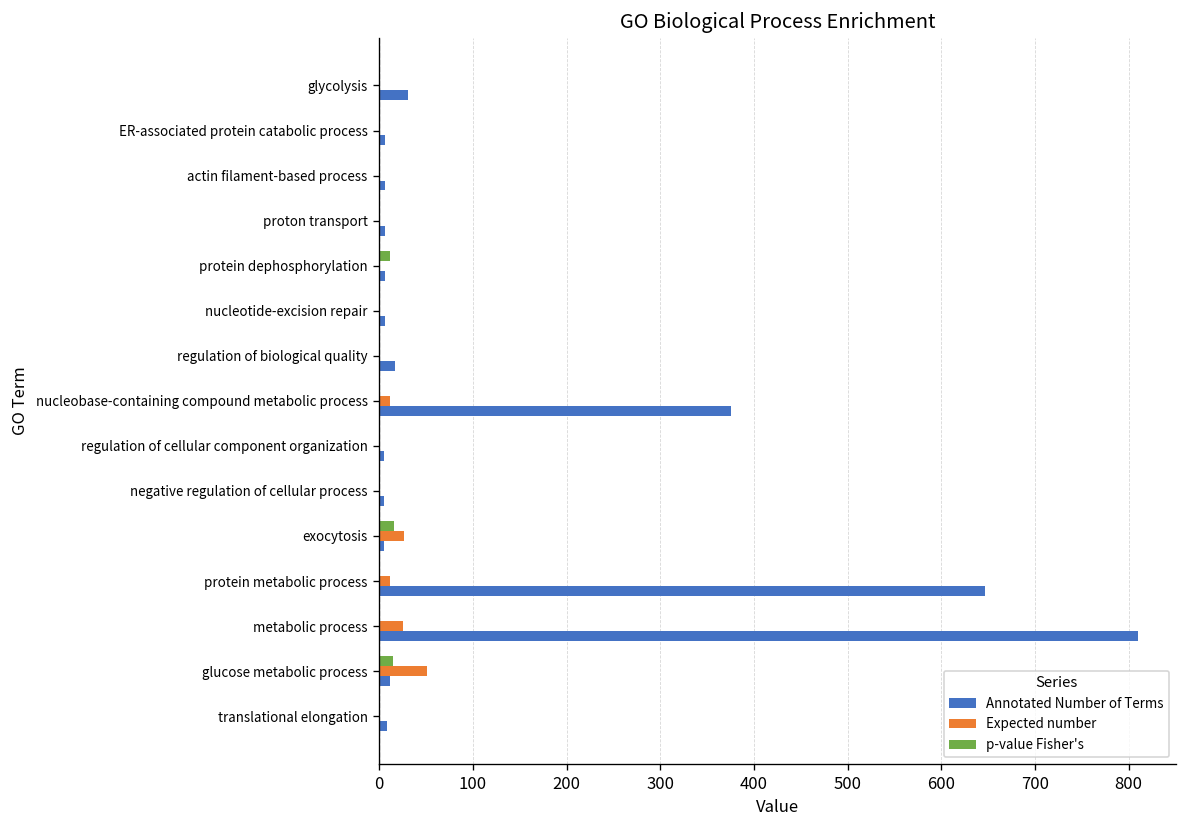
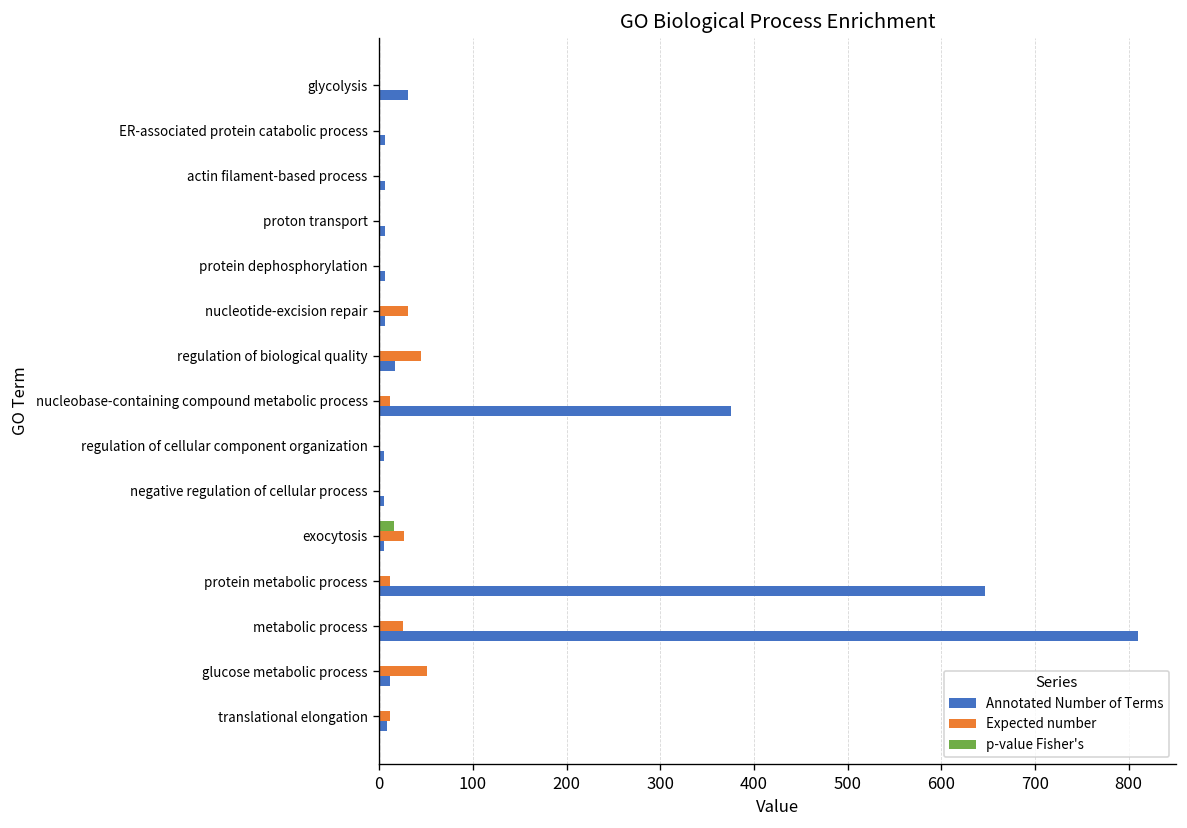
p-value Fisher's, protein dephosphorylation: 10 -> 0
Expected number, nucleotide-excision repair: 0 -> 30
Expected number, regulation of biological quality: 0 -> 40
p-value Fisher's, glucose metabolic process: 10 -> 0
Expected number, translational elongation: 0 -> 10
